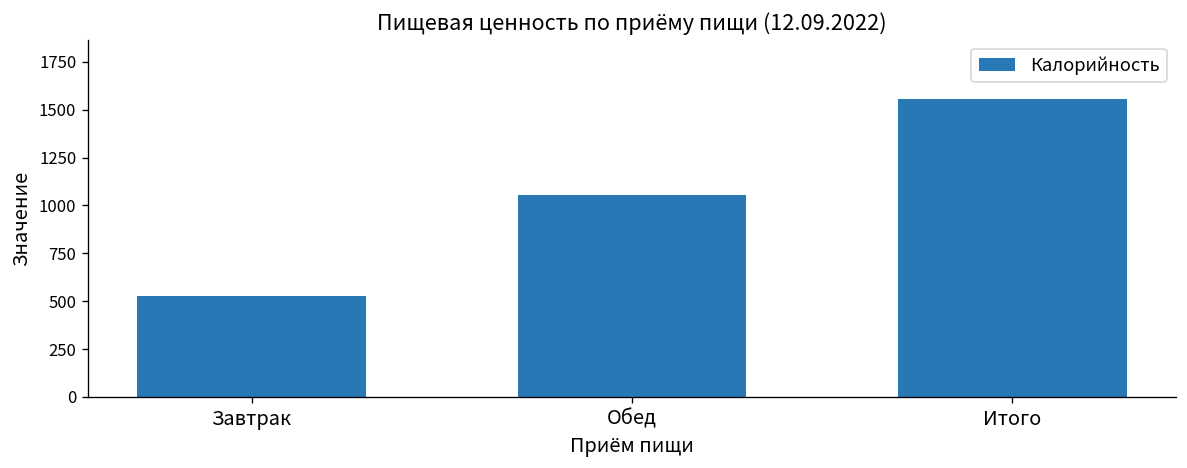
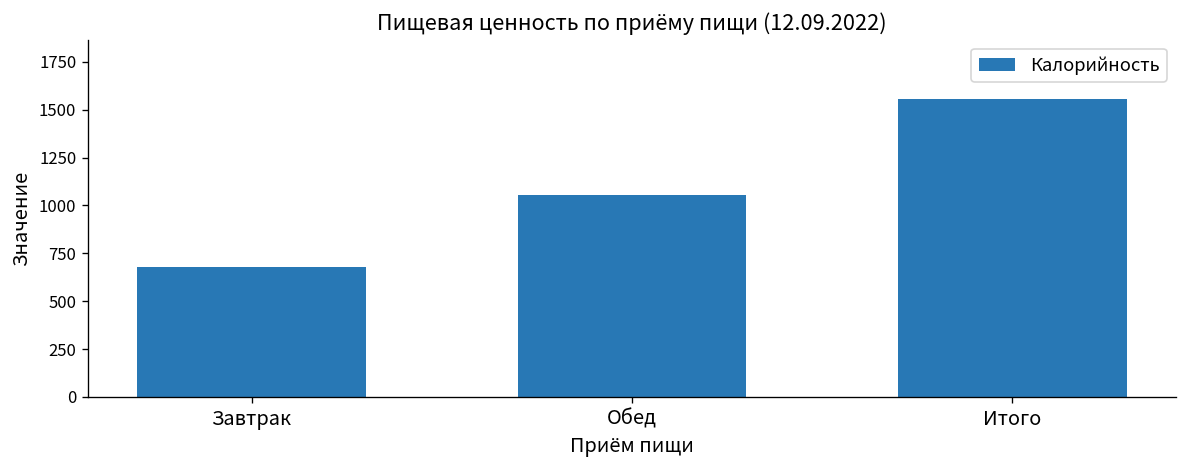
Завтрак: 530 -> 680
